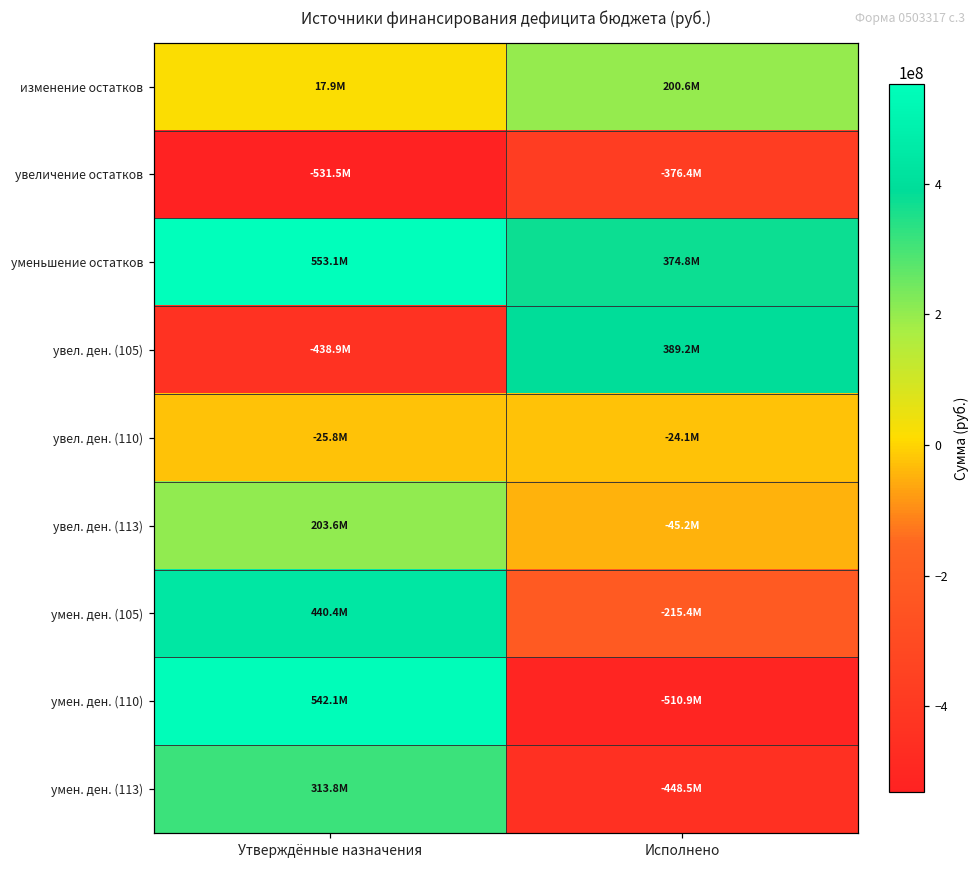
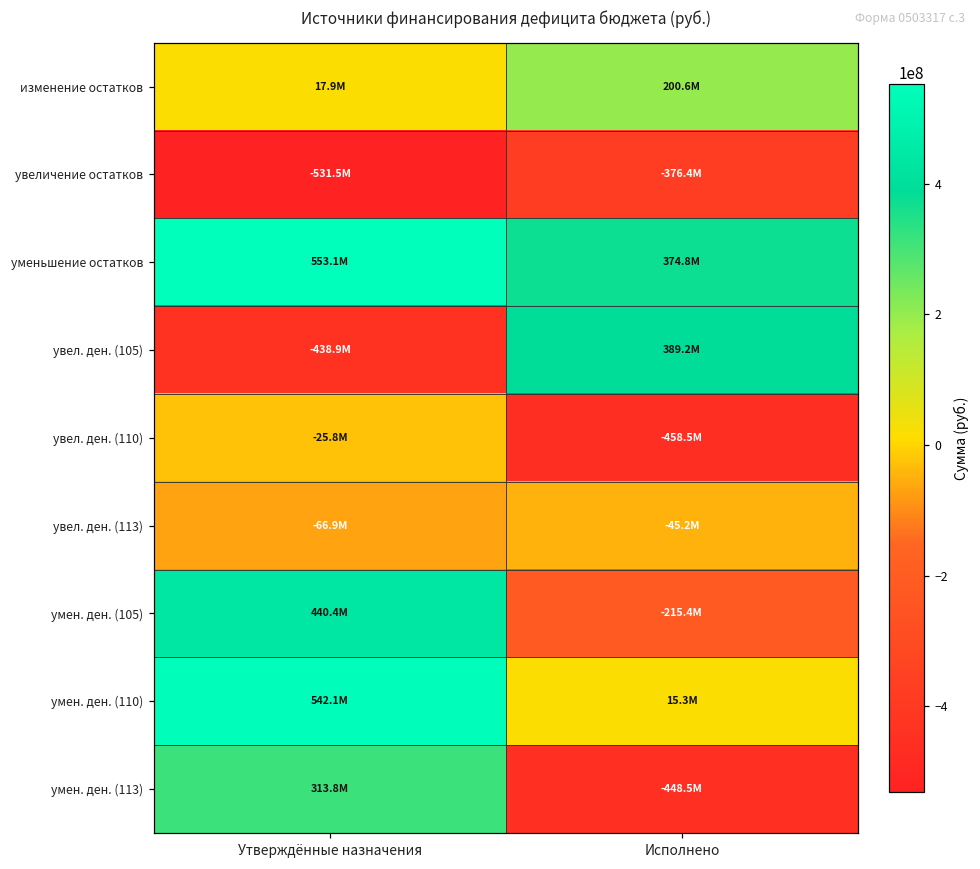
увел. ден. (110), Исполнено: -24.1M -> -458.5M
увел. ден. (113), Утверждённые назначения: 203.6M -> -66.9M
умен. ден. (110), Исполнено: -510.9M -> 15.3M
